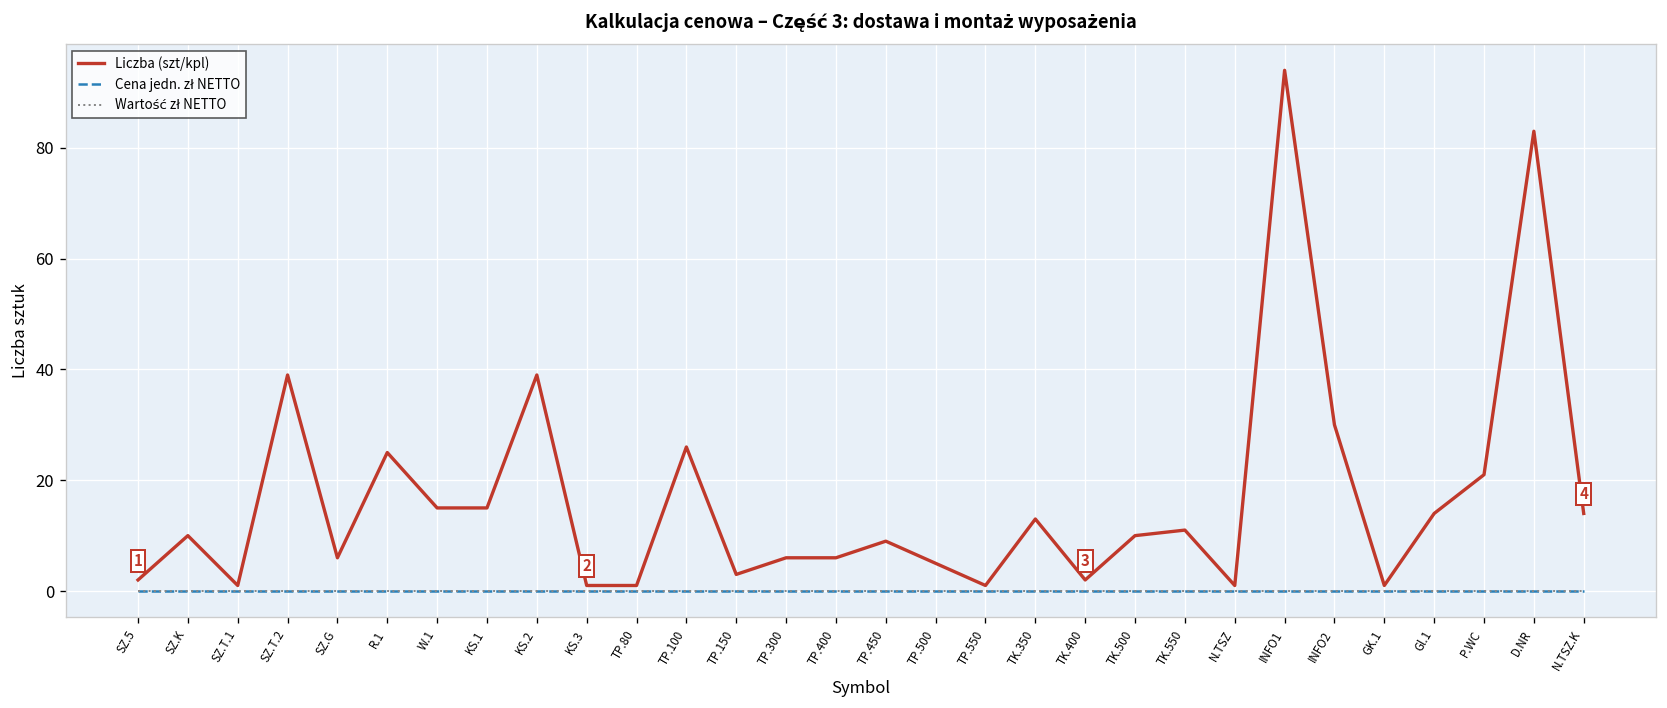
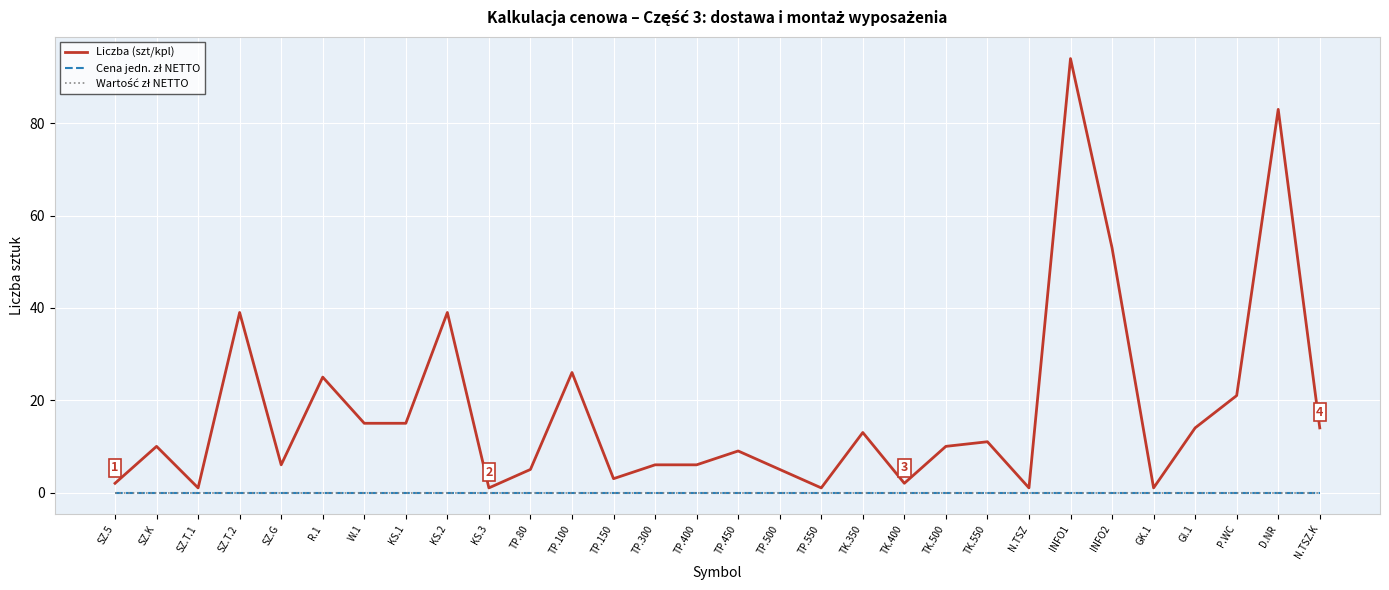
Liczba (szt/kpl), TP.80: 1 -> 5
Liczba (szt/kpl), INFO2: 30 -> 53
